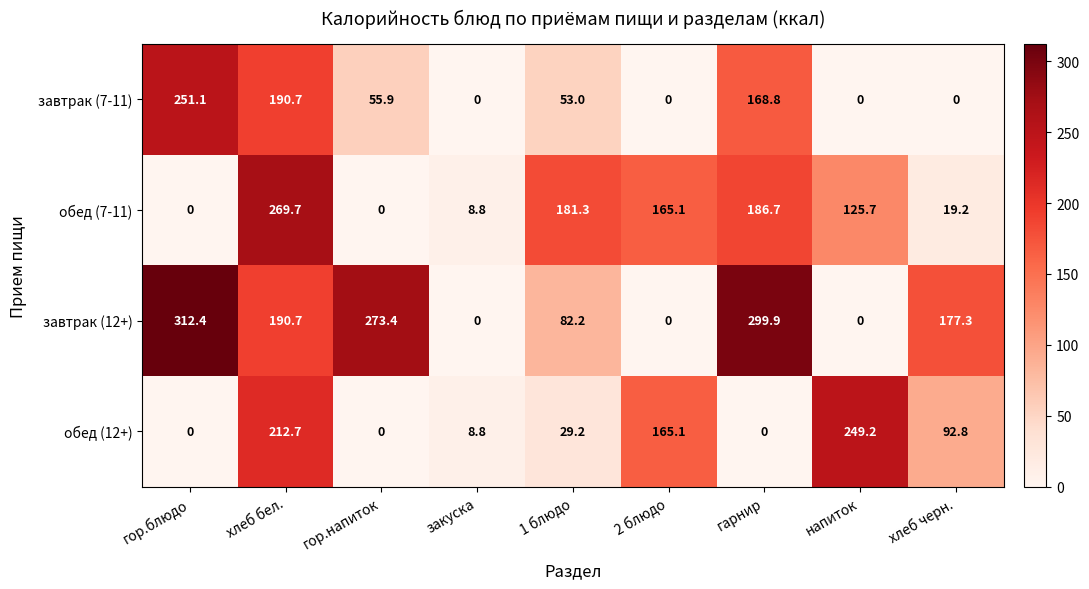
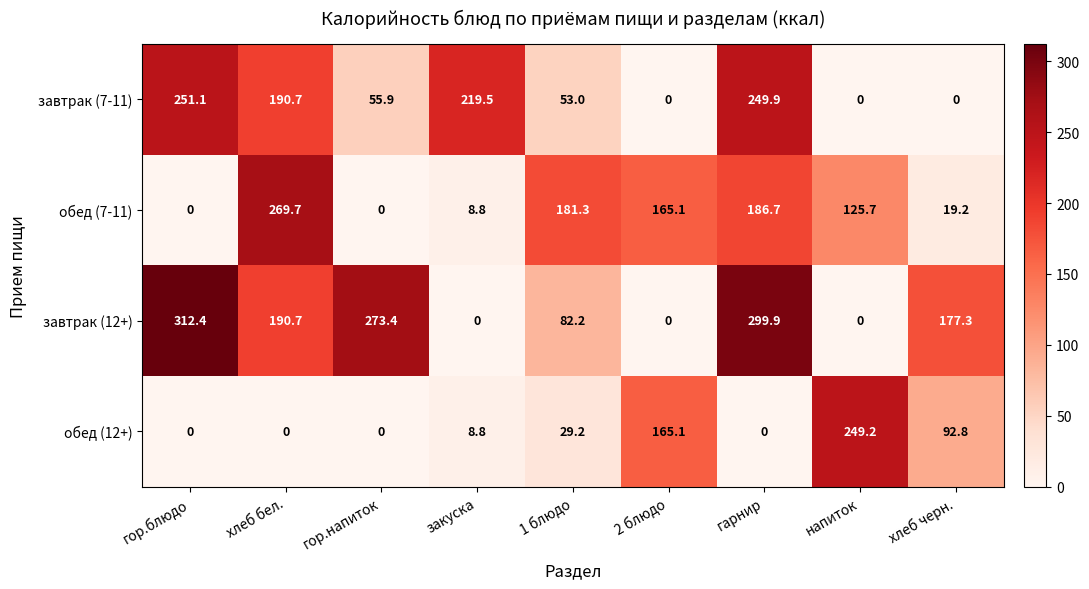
завтрак (7-11), закуска: 0 -> 219.5
завтрак (7-11), гарнир: 168.8 -> 249.9
обед (12+), хлеб бел.: 212.7 -> 0
